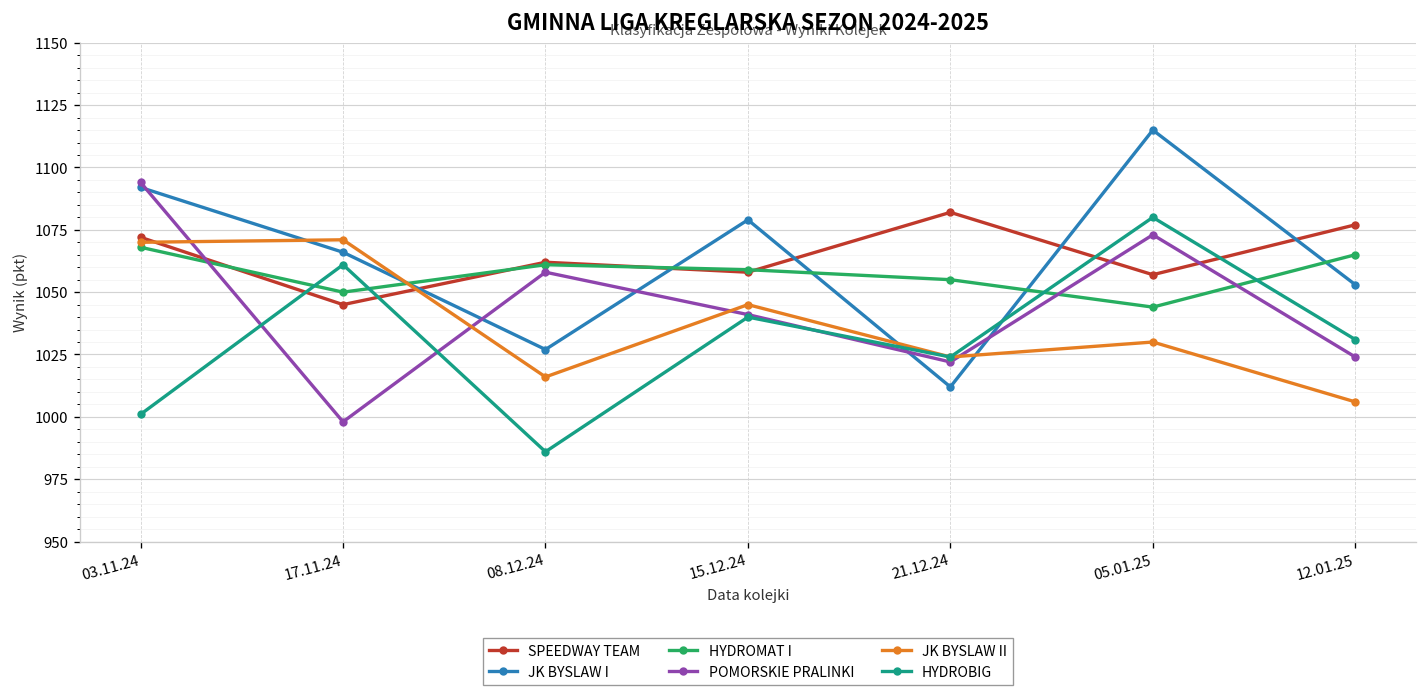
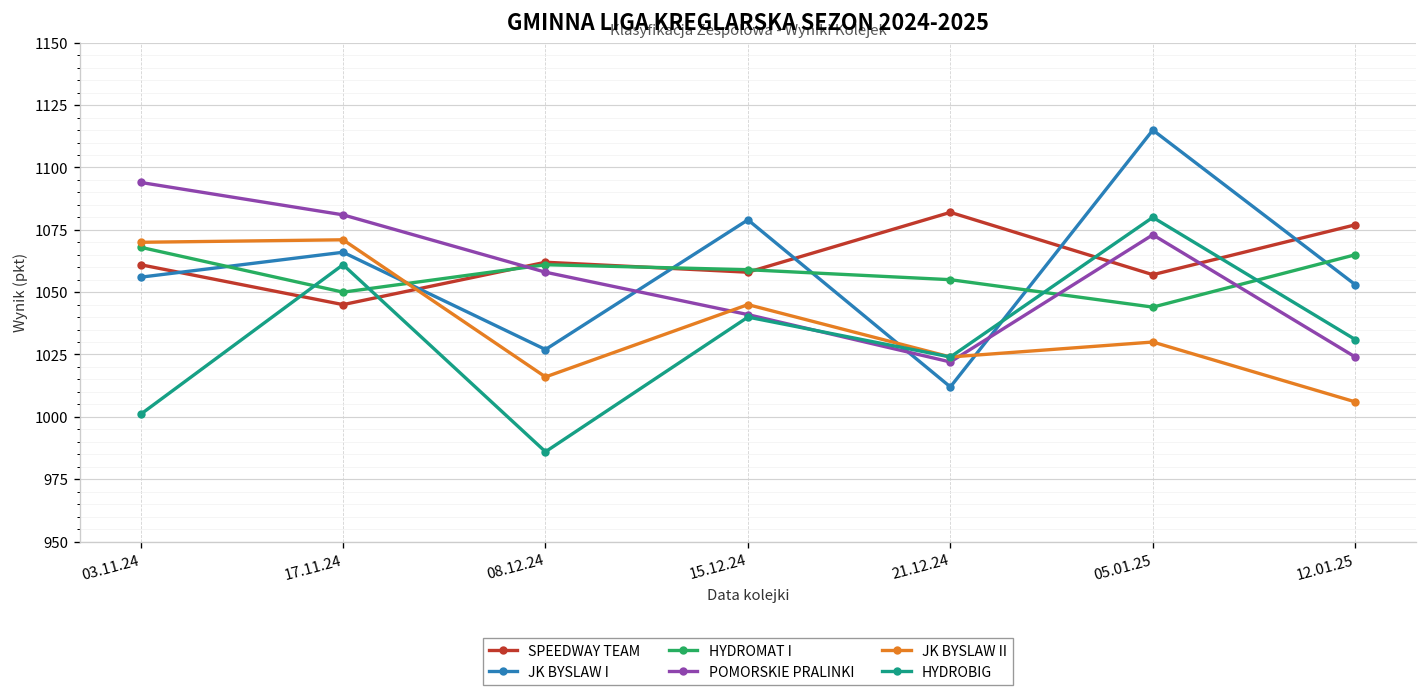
SPEEDWAY TEAM, 03.11.24: 1072 -> 1061
JK BYSLAW I, 03.11.24: 1092 -> 1056
POMORSKIE PRALINKI, 17.11.24: 998 -> 1081
